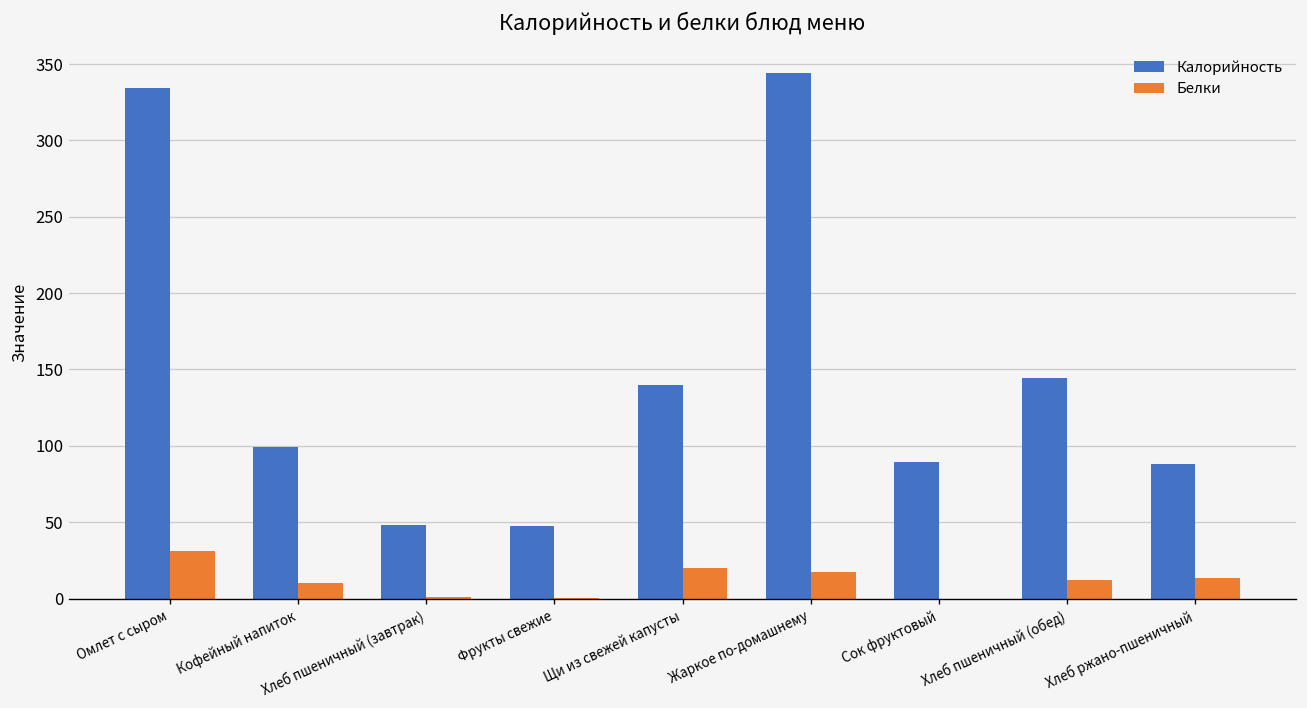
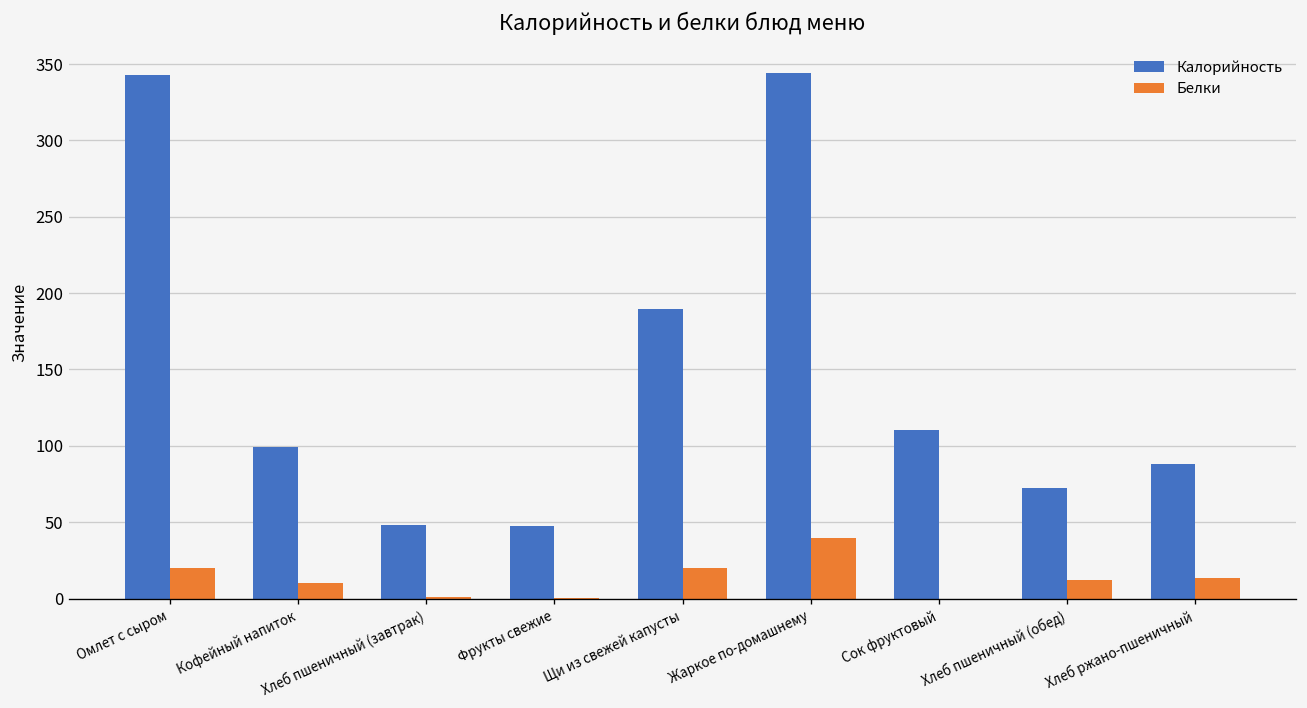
Калорийность, Омлет с сыром: 334 -> 343
Белки, Омлет с сыром: 31 -> 20
Калорийность, Щи из свежей капусты: 140 -> 190
Белки, Жаркое по-домашнему: 17 -> 39
Калорийность, Сок фруктовый: 90 -> 110
Калорийность, Хлеб пшеничный (обед): 145 -> 72
